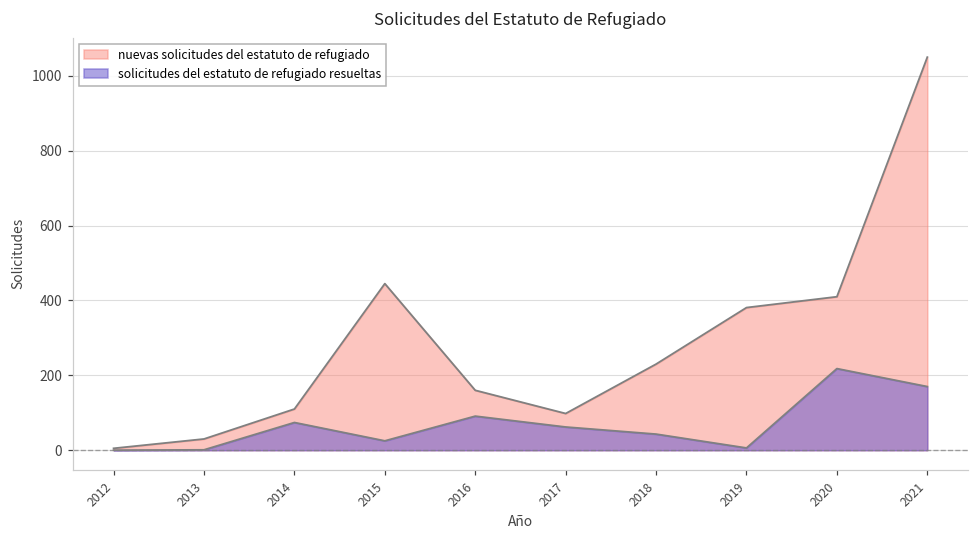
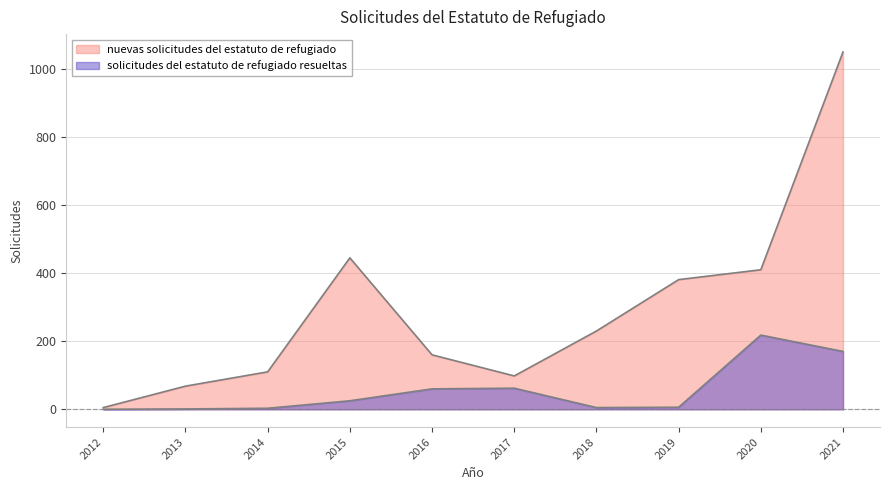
nuevas solicitudes del estatuto de refugiado, 2013: 30 -> 70
solicitudes del estatuto de refugiado resueltas, 2014: 70 -> 0
solicitudes del estatuto de refugiado resueltas, 2016: 90 -> 60
solicitudes del estatuto de refugiado resueltas, 2018: 40 -> 10
